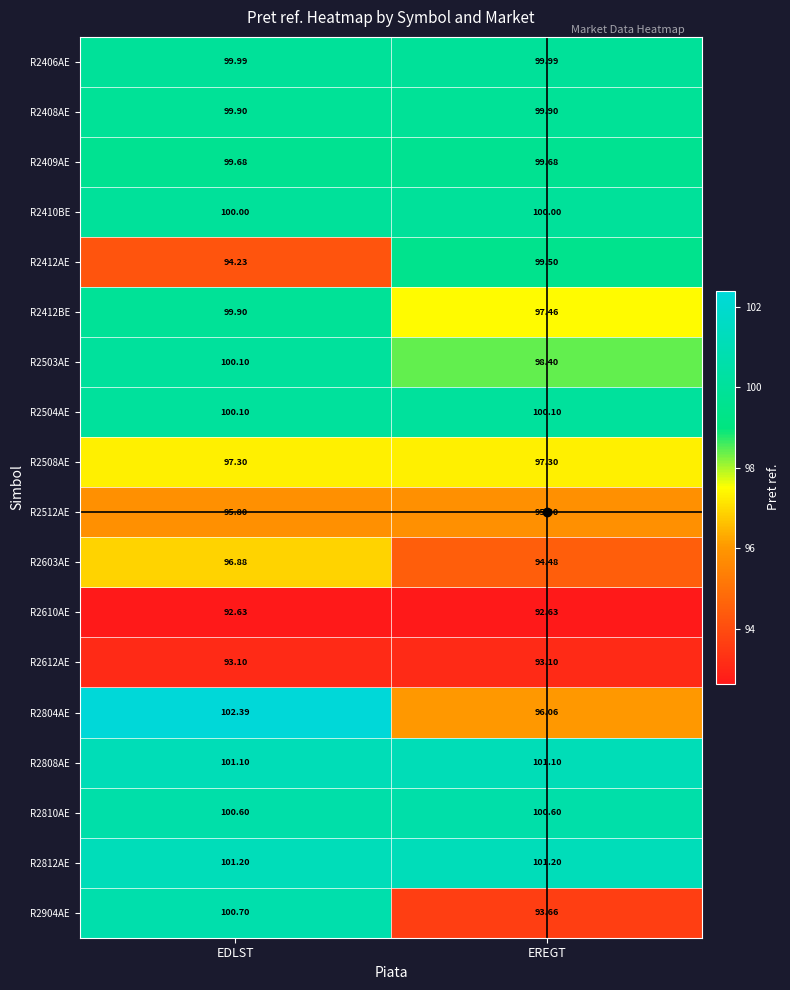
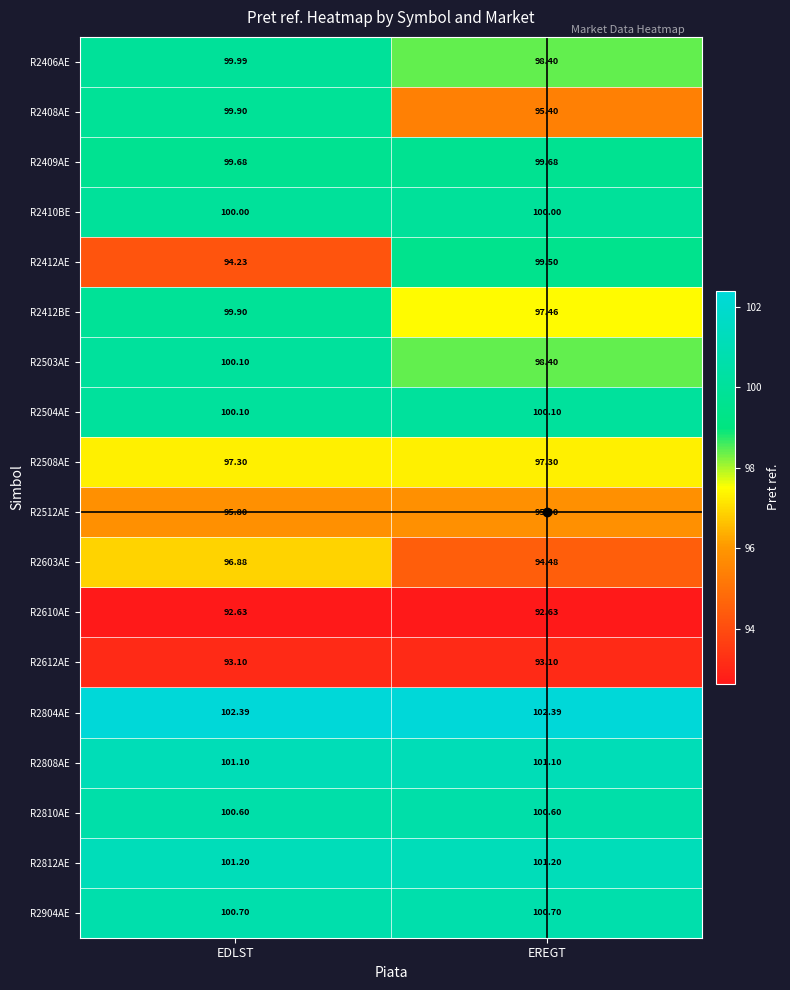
R2406AE, EREGT: 99.99 -> 98.40
R2408AE, EREGT: 99.90 -> 95.40
R2804AE, EREGT: 96.06 -> 102.39
R2904AE, EREGT: 93.66 -> 100.70
